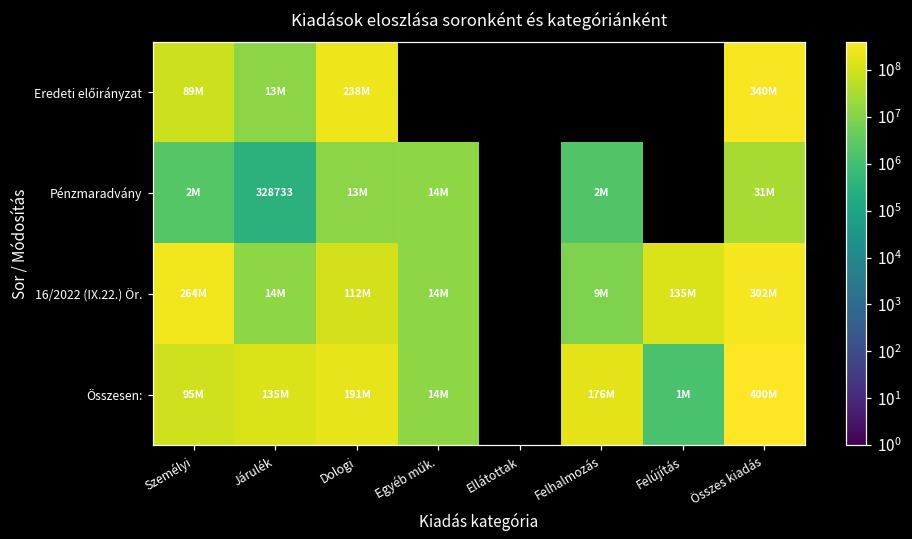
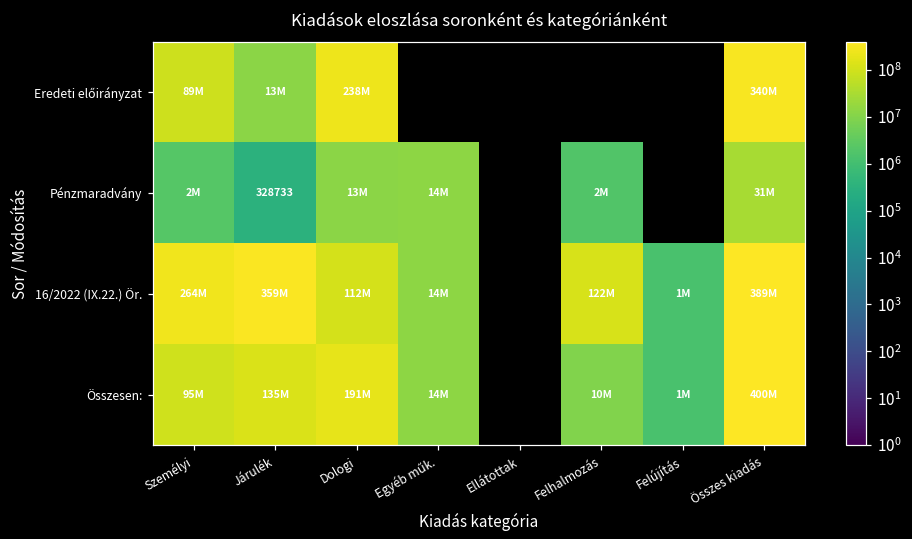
16/2022 (IX.22.) Ör., Járulék: 14M -> 359M
16/2022 (IX.22.) Ör., Felhalmozás: 9M -> 122M
16/2022 (IX.22.) Ör., Felújítás: 135M -> 1M
16/2022 (IX.22.) Ör., Összes kiadás: 302M -> 389M
Összesen:, Felhalmozás: 176M -> 10M
